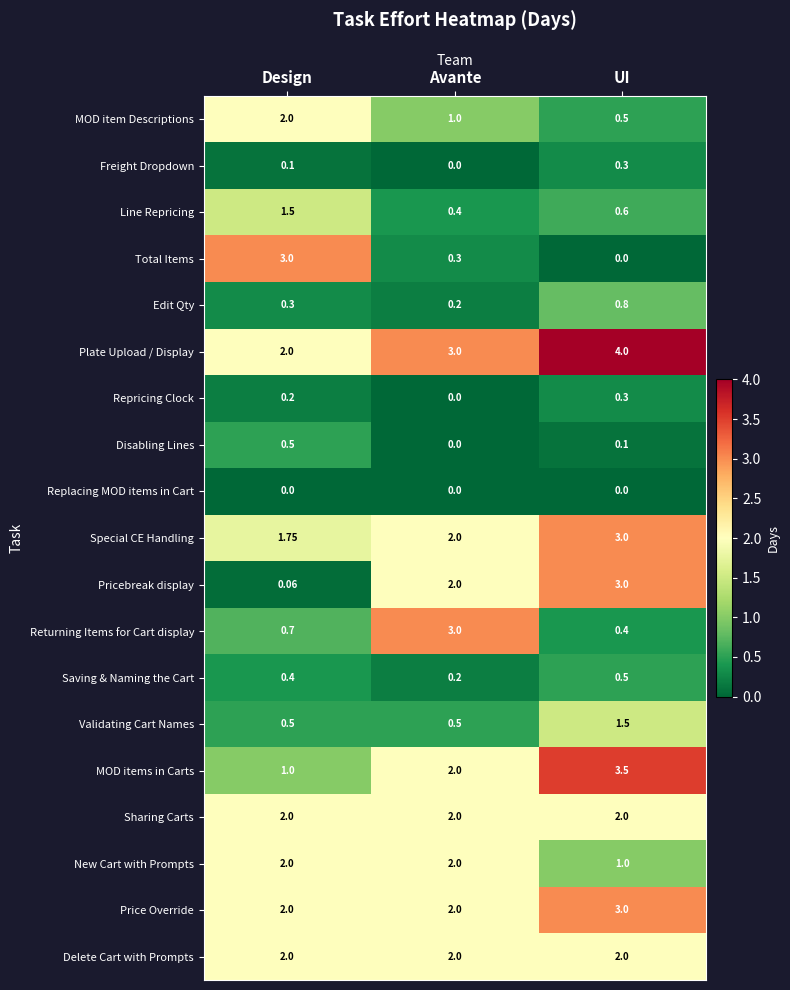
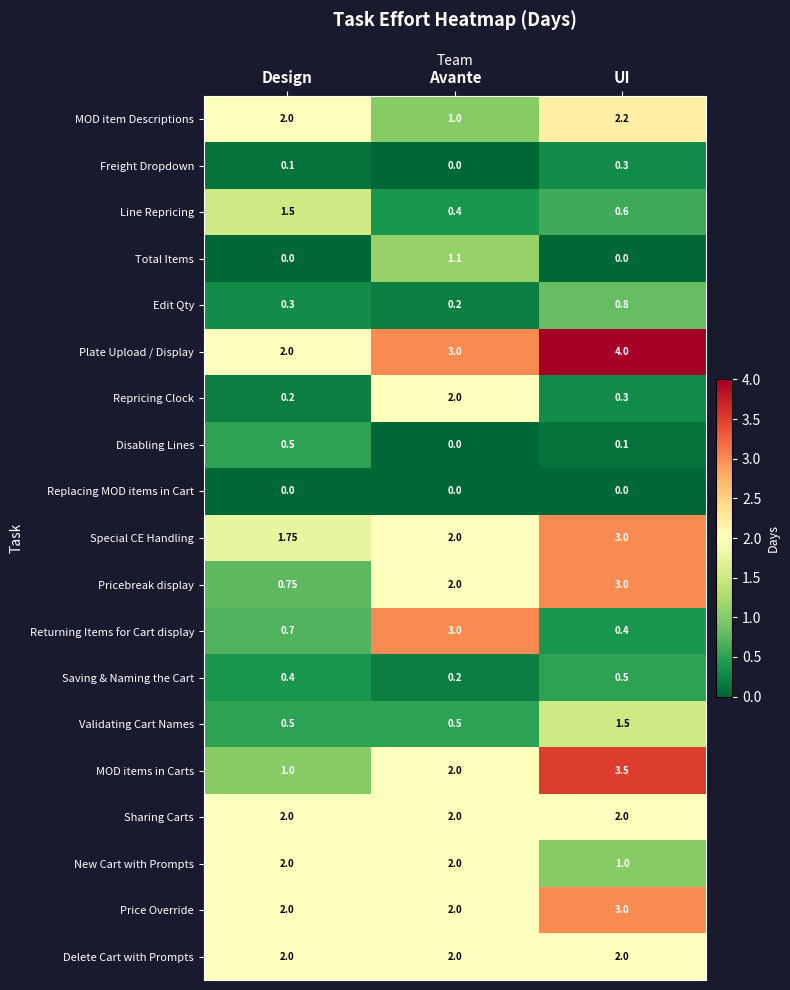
MOD item Descriptions, UI: 0.5 -> 2.2
Total Items, Design: 3.0 -> 0.0
Total Items, Avante: 0.3 -> 1.1
Repricing Clock, Avante: 0.0 -> 2.0
Pricebreak display, Design: 0.06 -> 0.75
